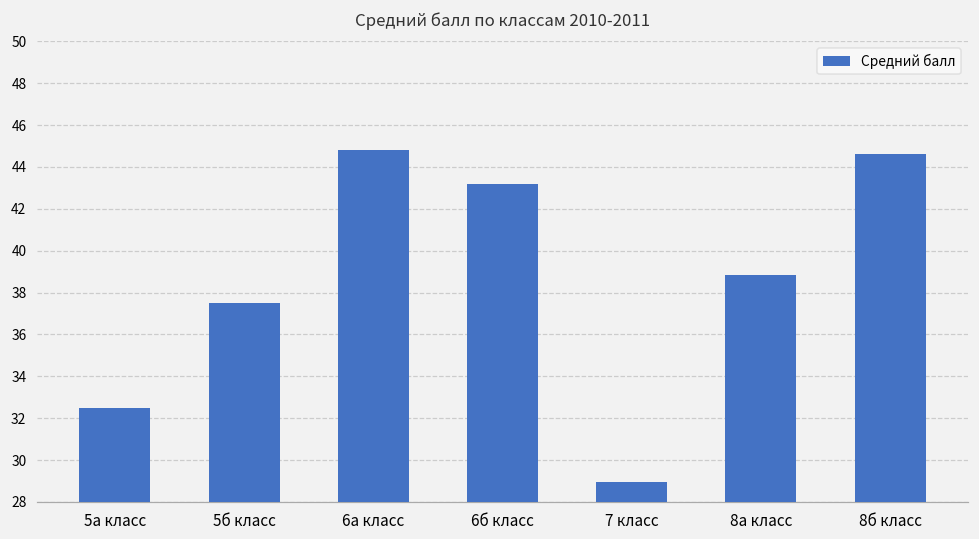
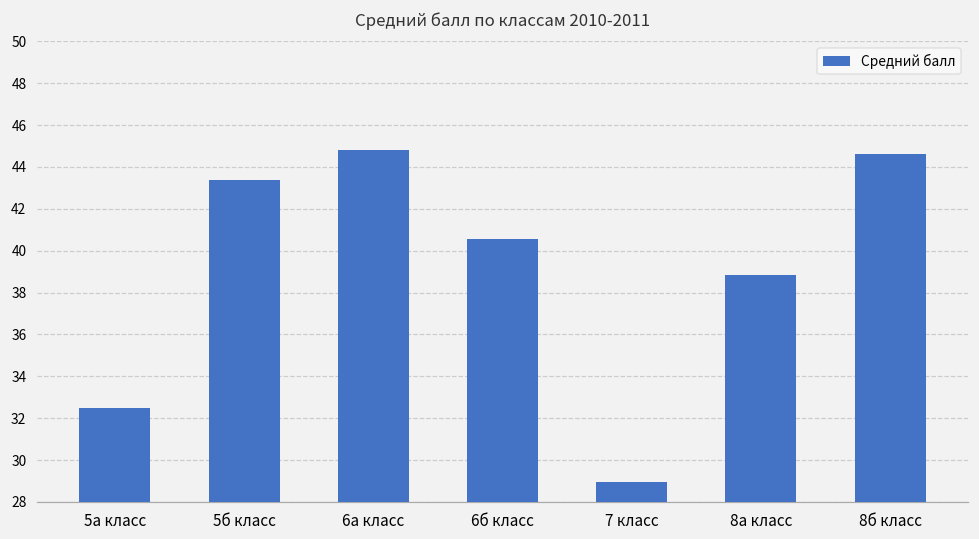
5б класс: 37.5 -> 43.4
6б класс: 43.2 -> 40.5
